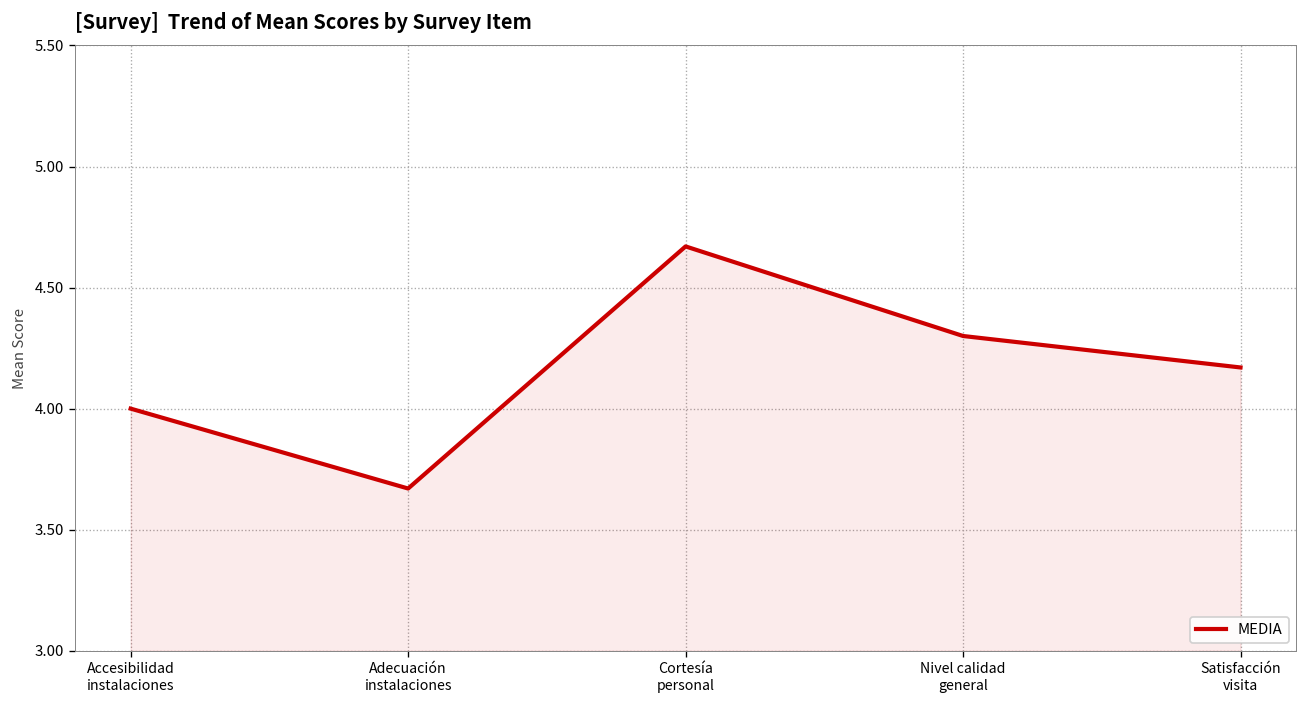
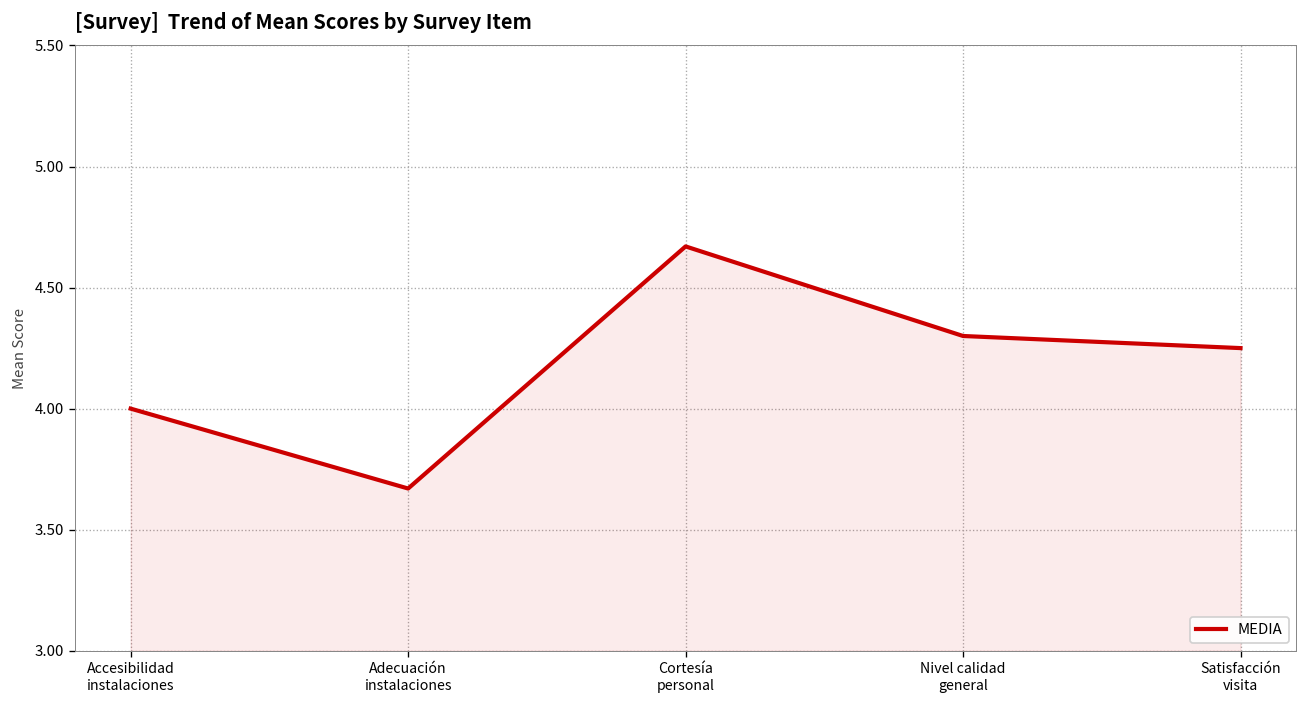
Satisfacción visita: 4.17 -> 4.25
